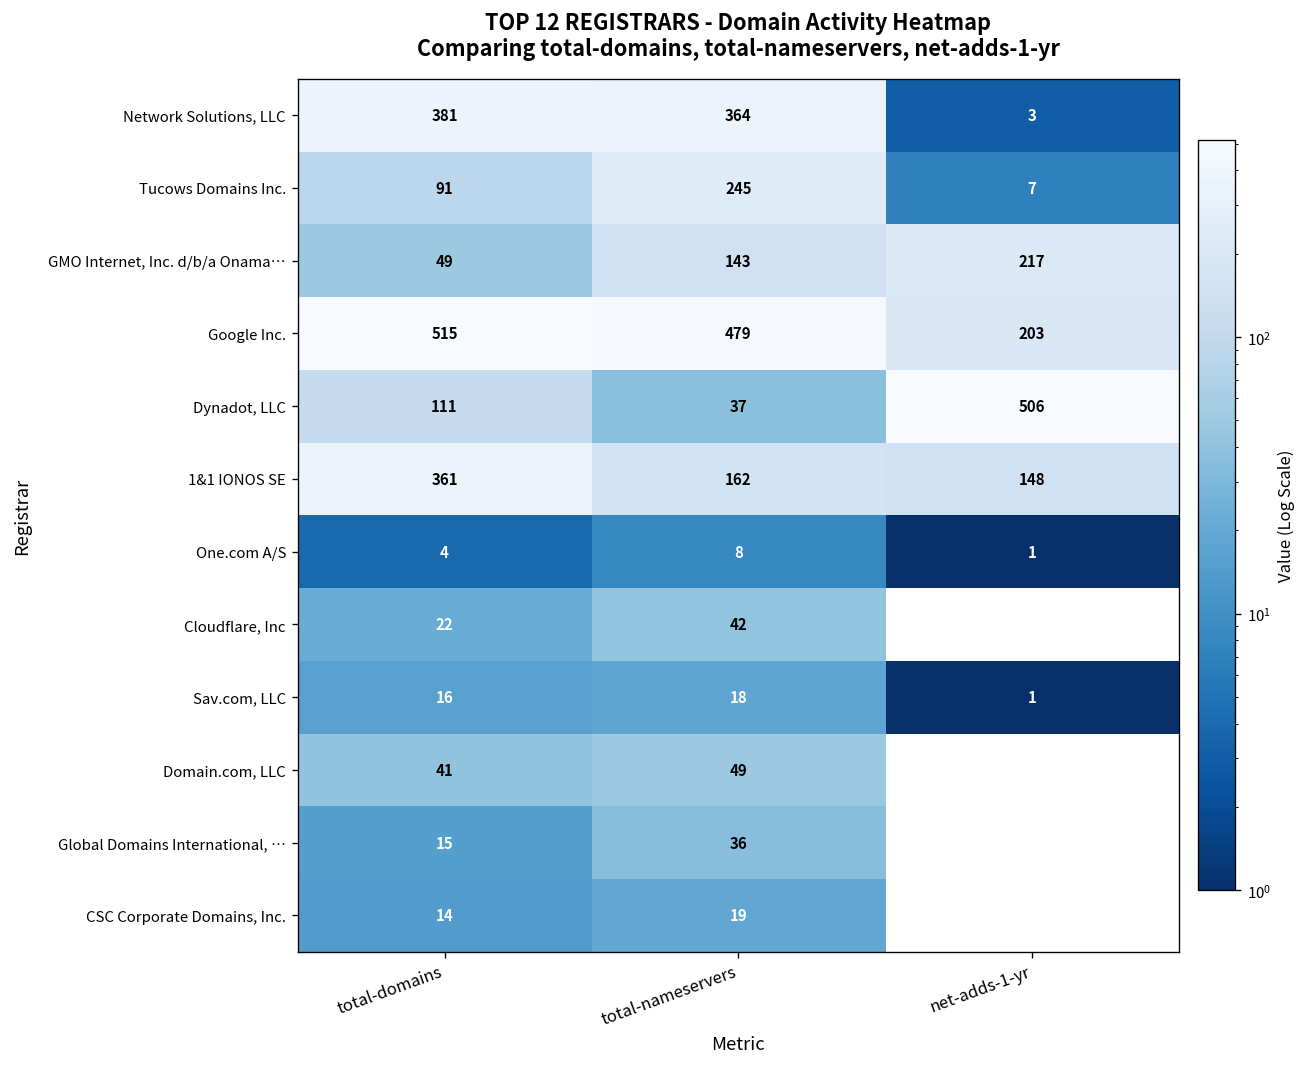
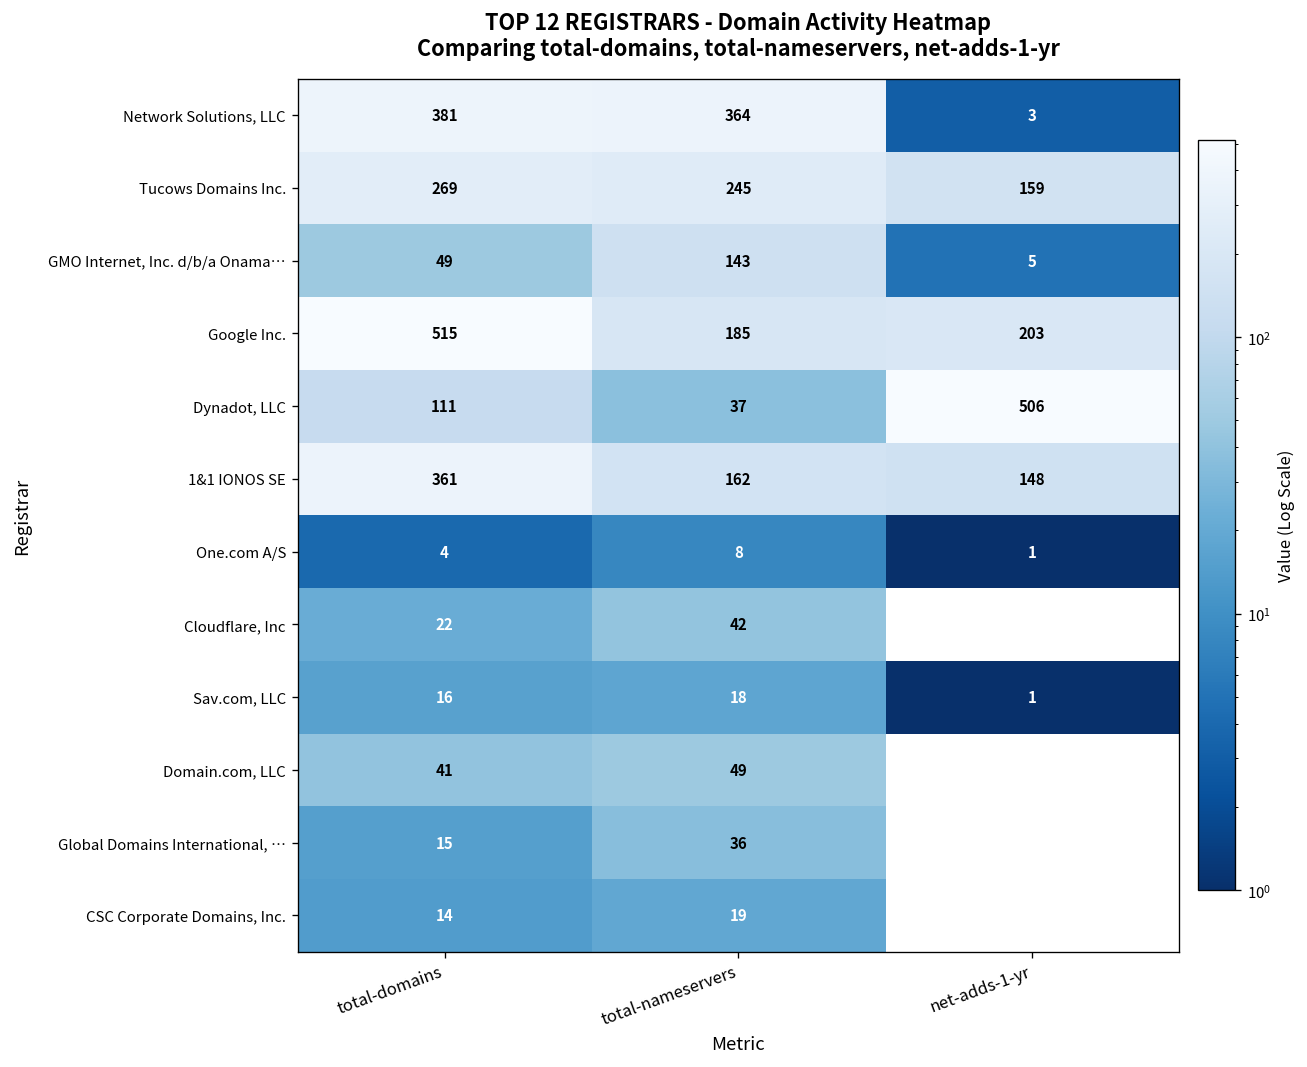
Tucows Domains Inc., total-domains: 91 -> 269
Tucows Domains Inc., net-adds-1-yr: 7 -> 159
GMO Internet, Inc. d/b/a Onama…, net-adds-1-yr: 217 -> 5
Google Inc., total-nameservers: 479 -> 185
